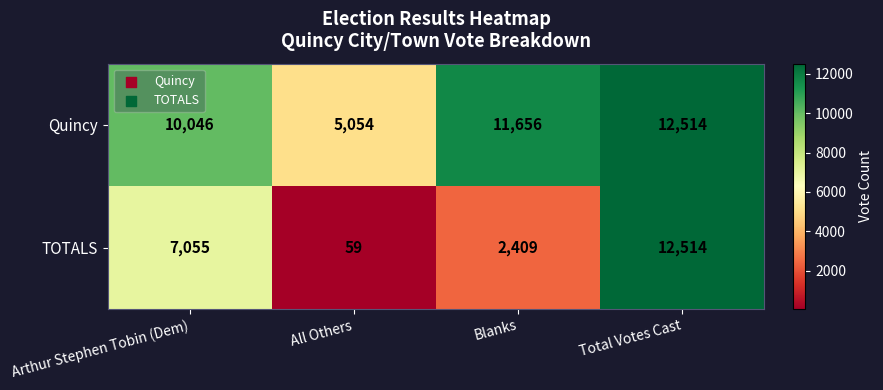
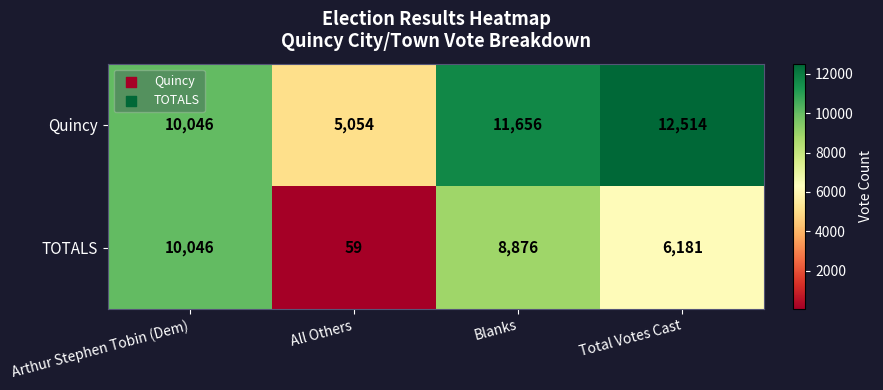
TOTALS, Arthur Stephen Tobin (Dem): 7,055 -> 10,046
TOTALS, Blanks: 2,409 -> 8,876
TOTALS, Total Votes Cast: 12,514 -> 6,181
